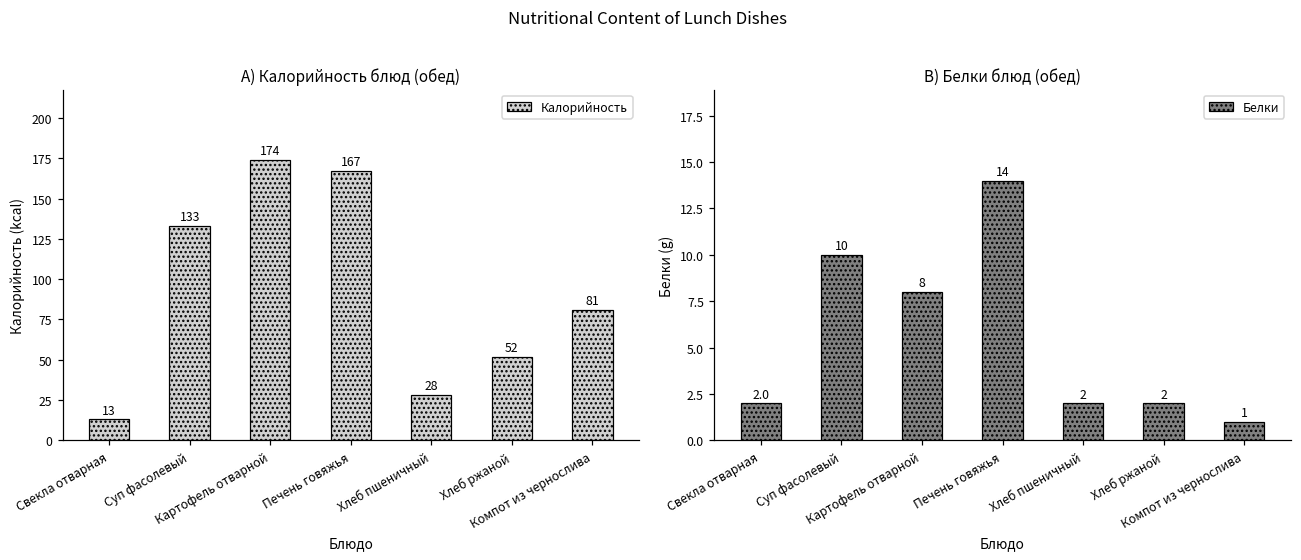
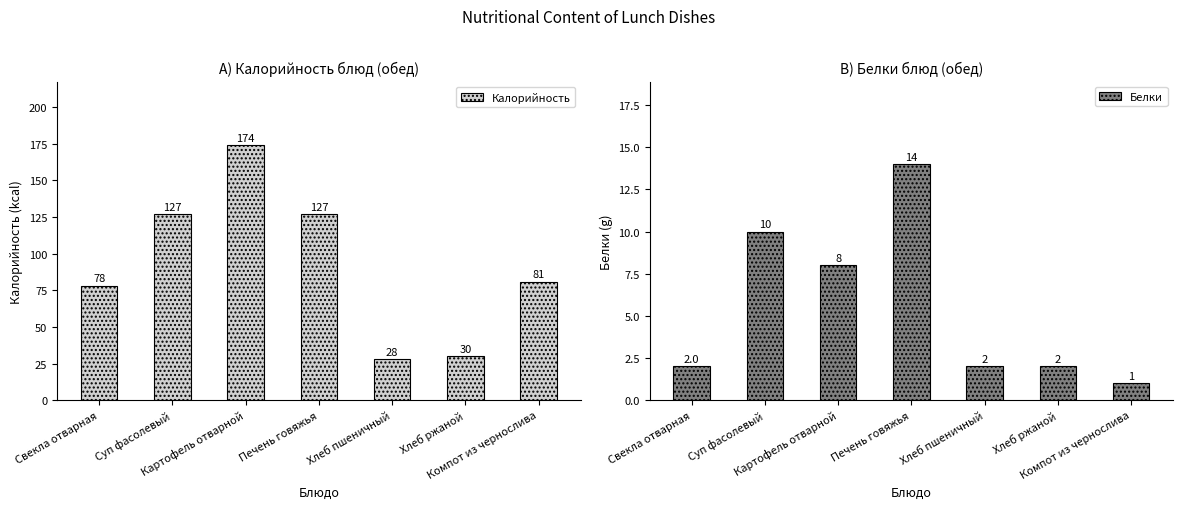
A) Калорийность блюд (обед), Свекла отварная: 13 -> 78
A) Калорийность блюд (обед), Суп фасолевый: 133 -> 127
A) Калорийность блюд (обед), Печень говяжья: 167 -> 127
A) Калорийность блюд (обед), Хлеб ржаной: 52 -> 30
